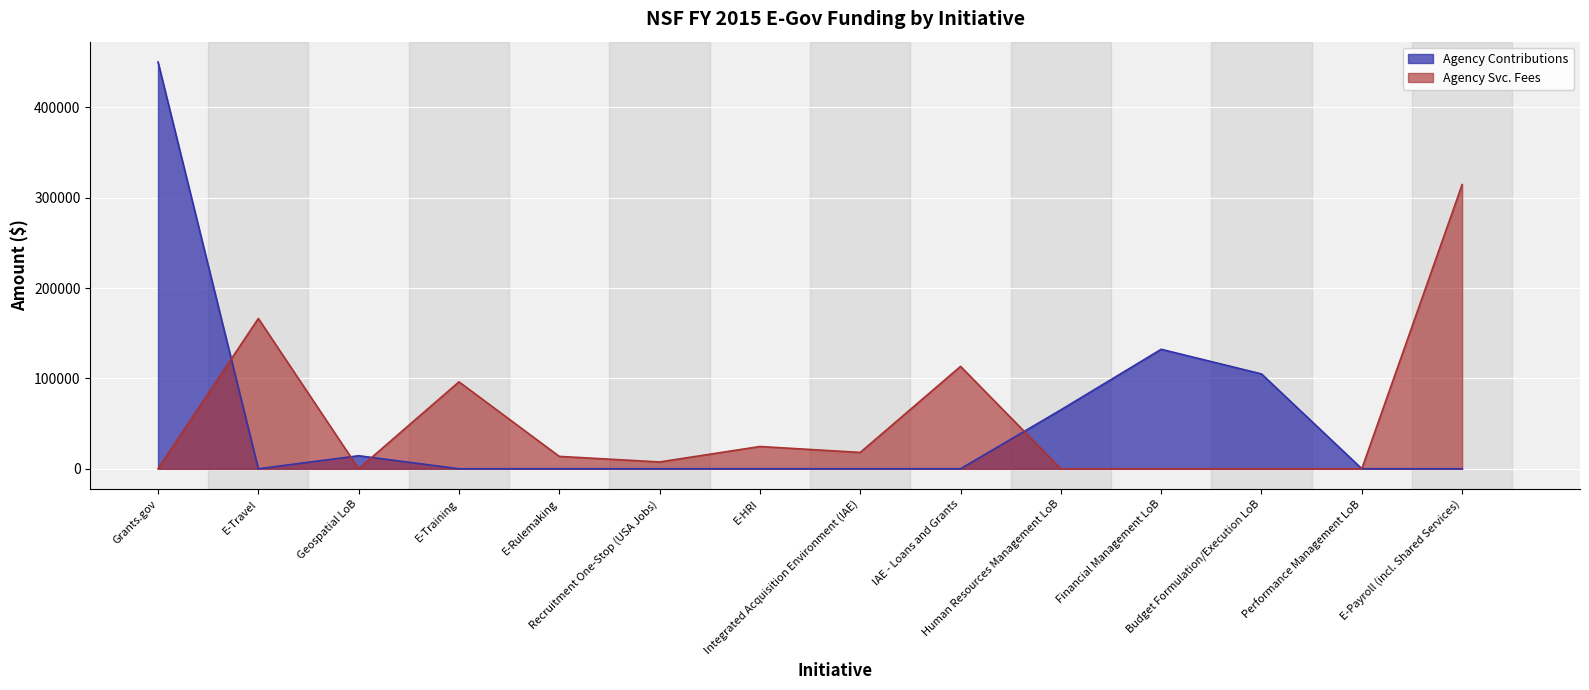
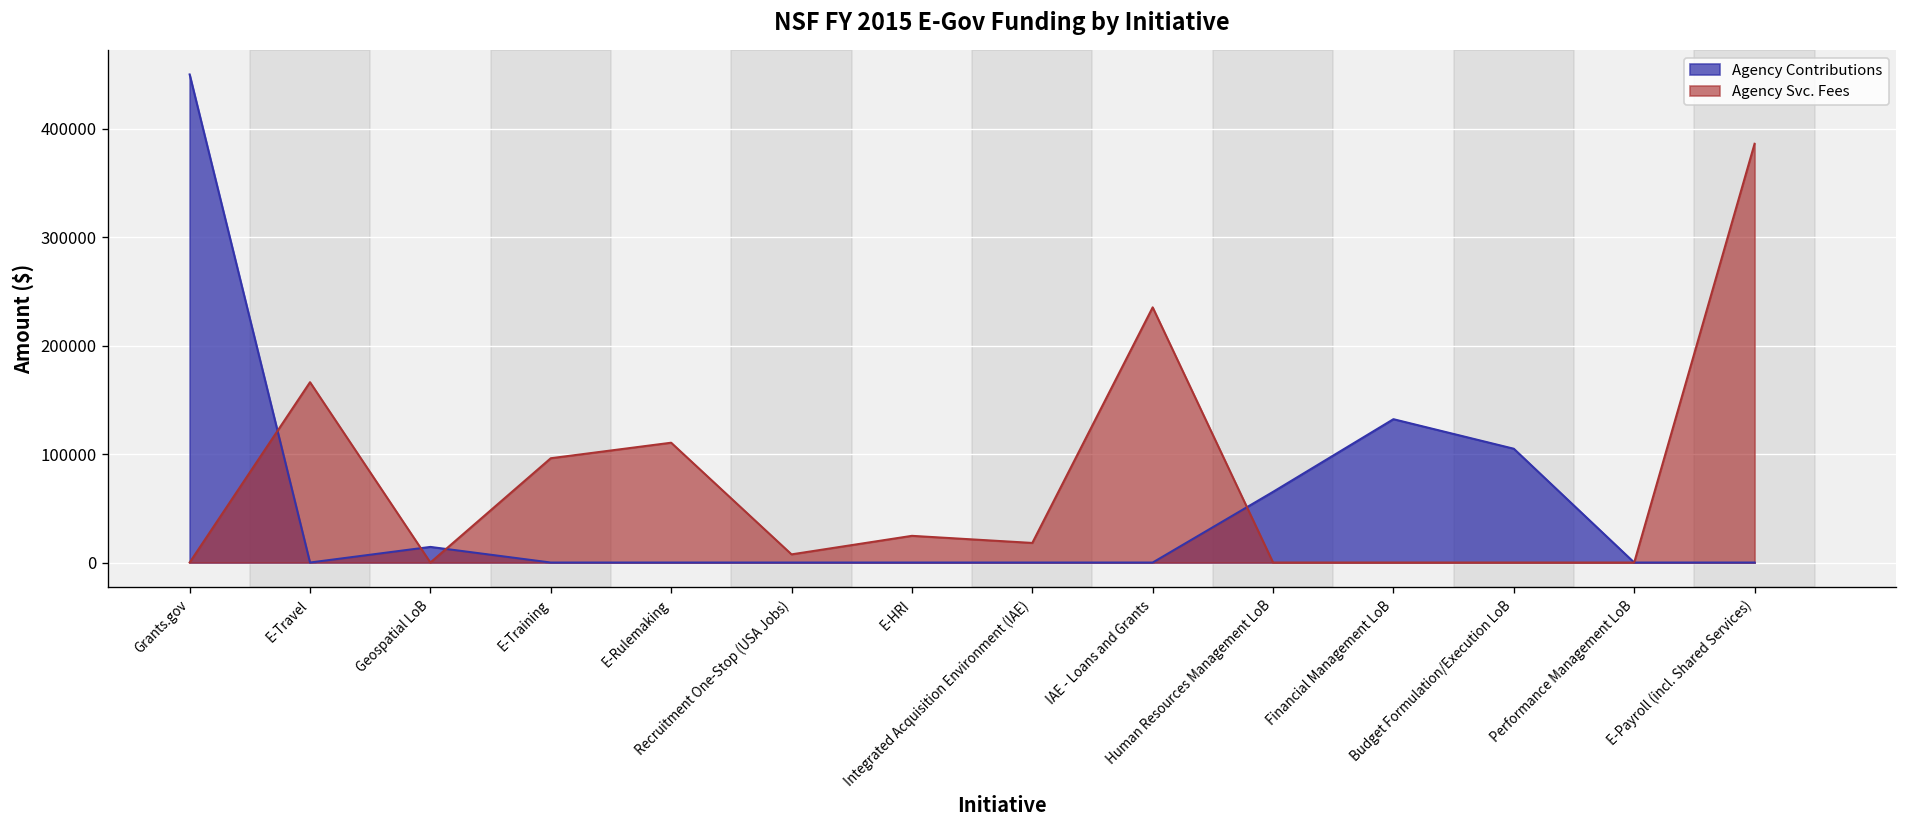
Agency Svc. Fees, E-Rulemaking: 10000 -> 110000
Agency Svc. Fees, IAE - Loans and Grants: 110000 -> 240000
Agency Svc. Fees, E-Payroll (incl. Shared Services): 310000 -> 390000
